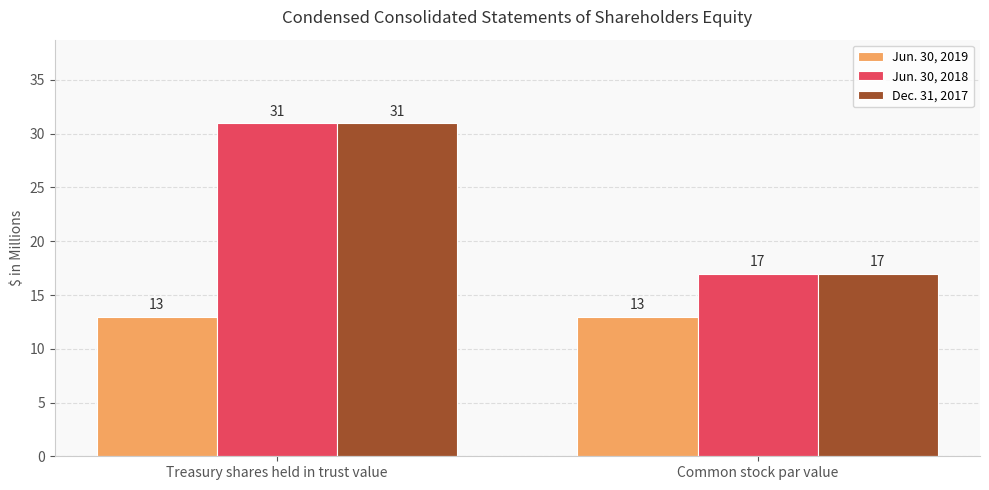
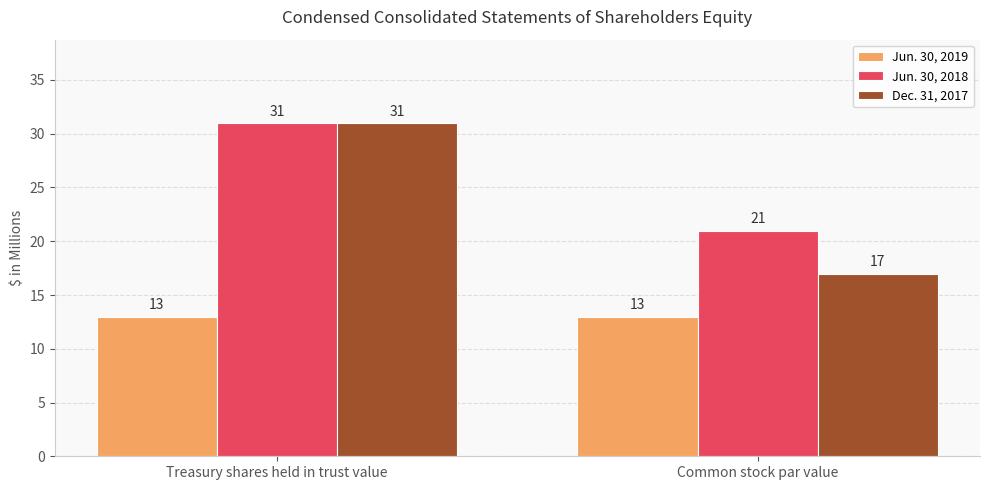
Jun. 30, 2018, Common stock par value: 17 -> 21
